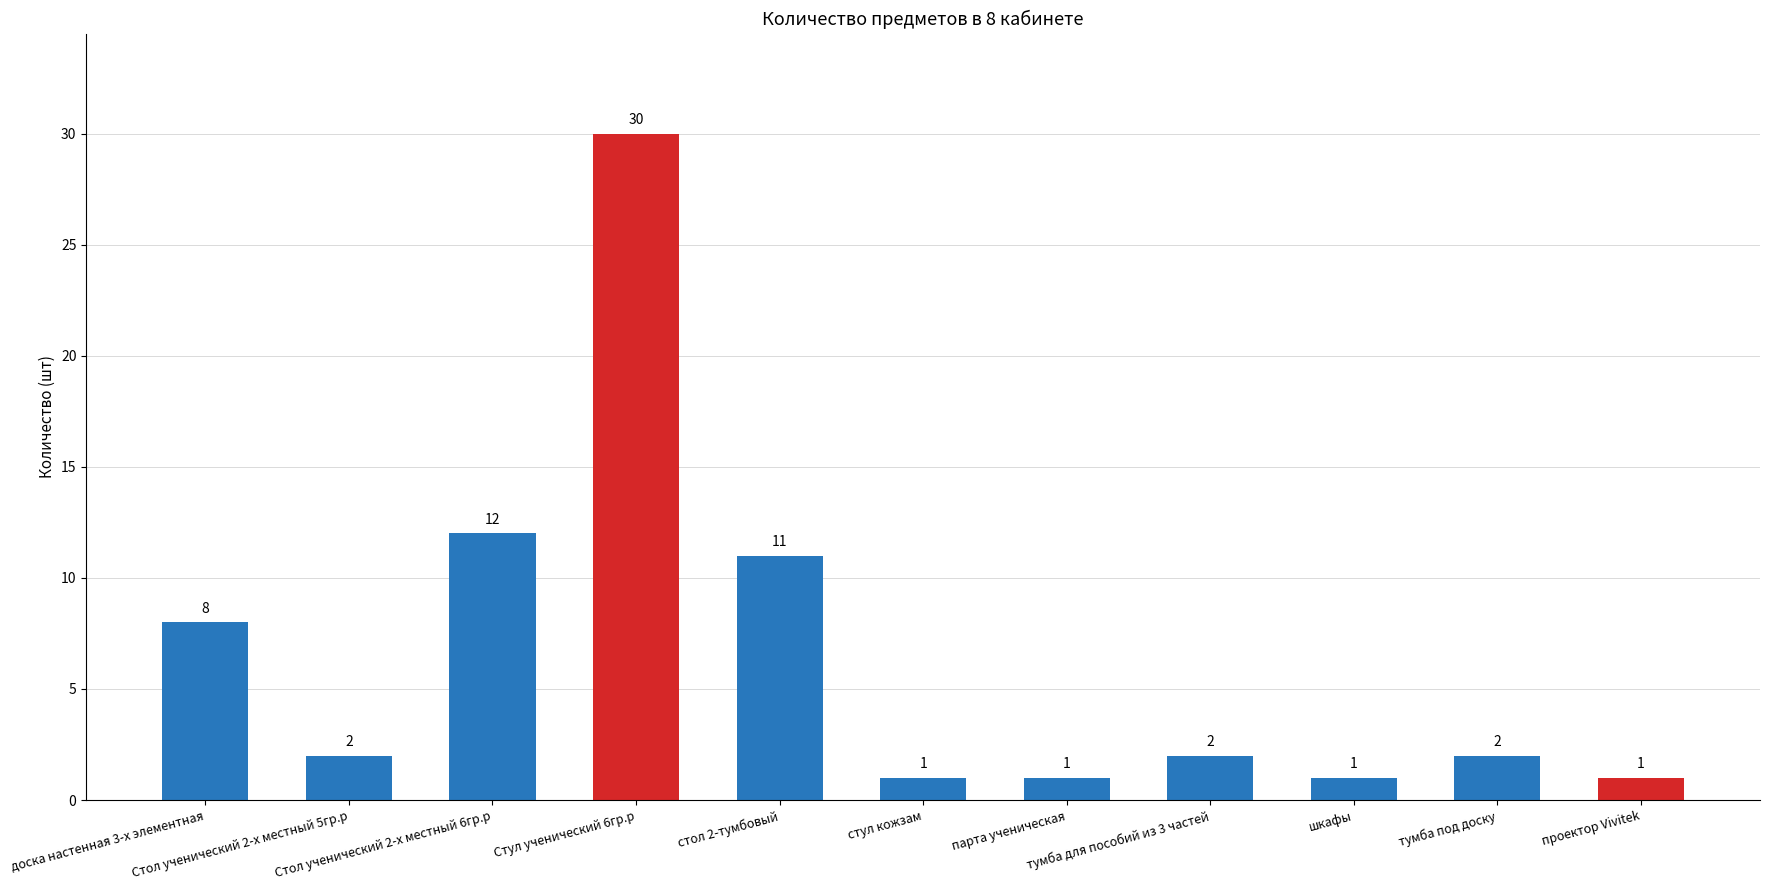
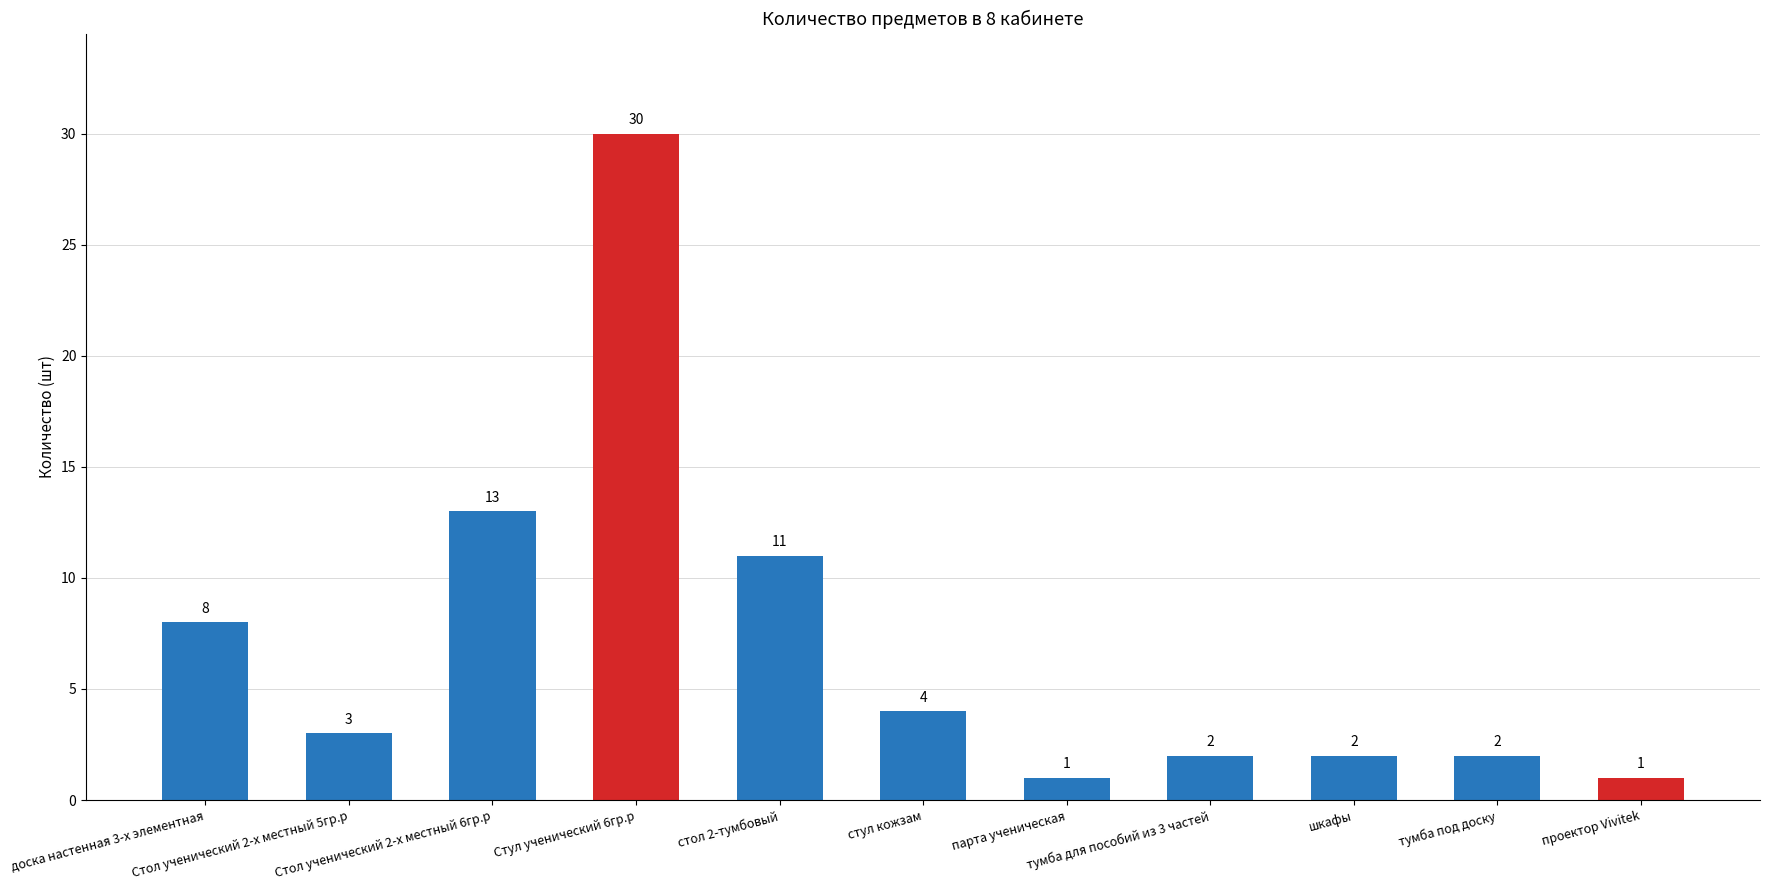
Стол ученический 2-х местный 5гр.р: 2 -> 3
Стол ученический 2-х местный 6гр.р: 12 -> 13
стул кожзам: 1 -> 4
шкафы: 1 -> 2
